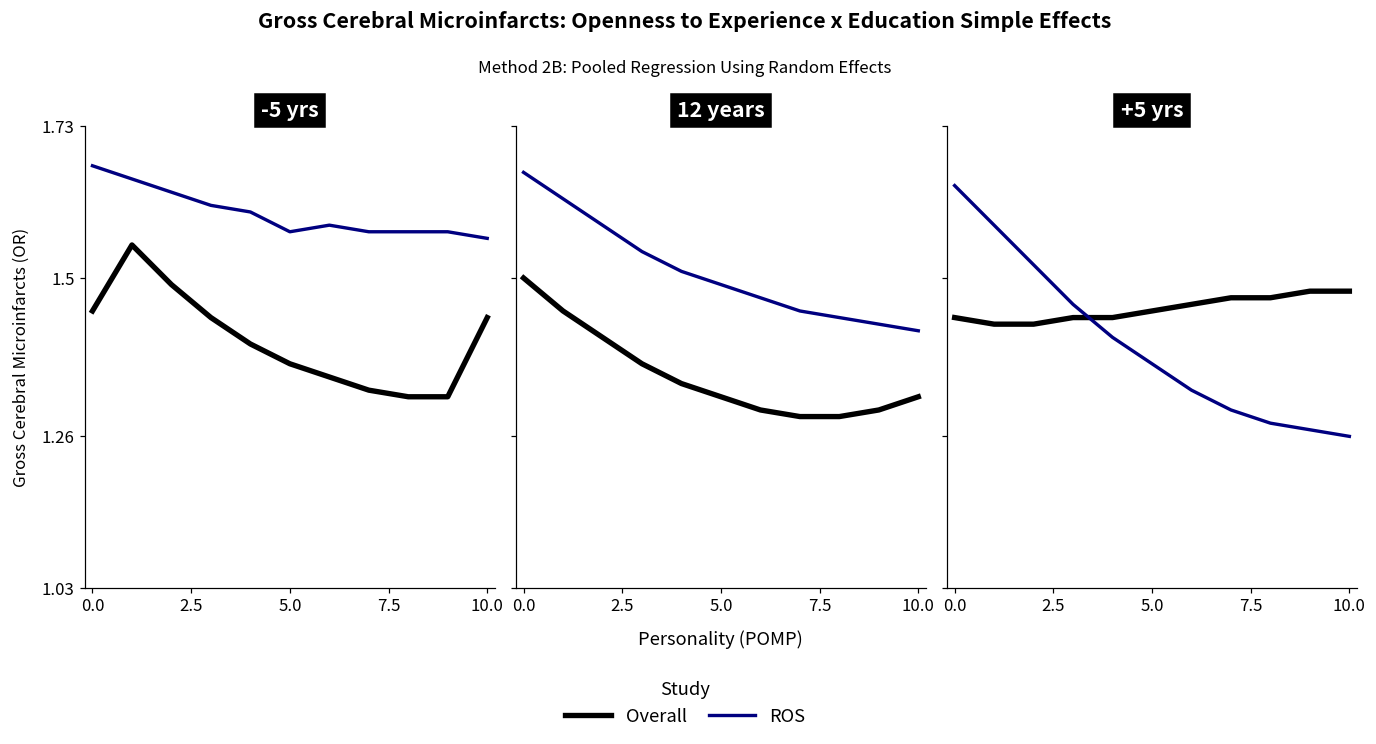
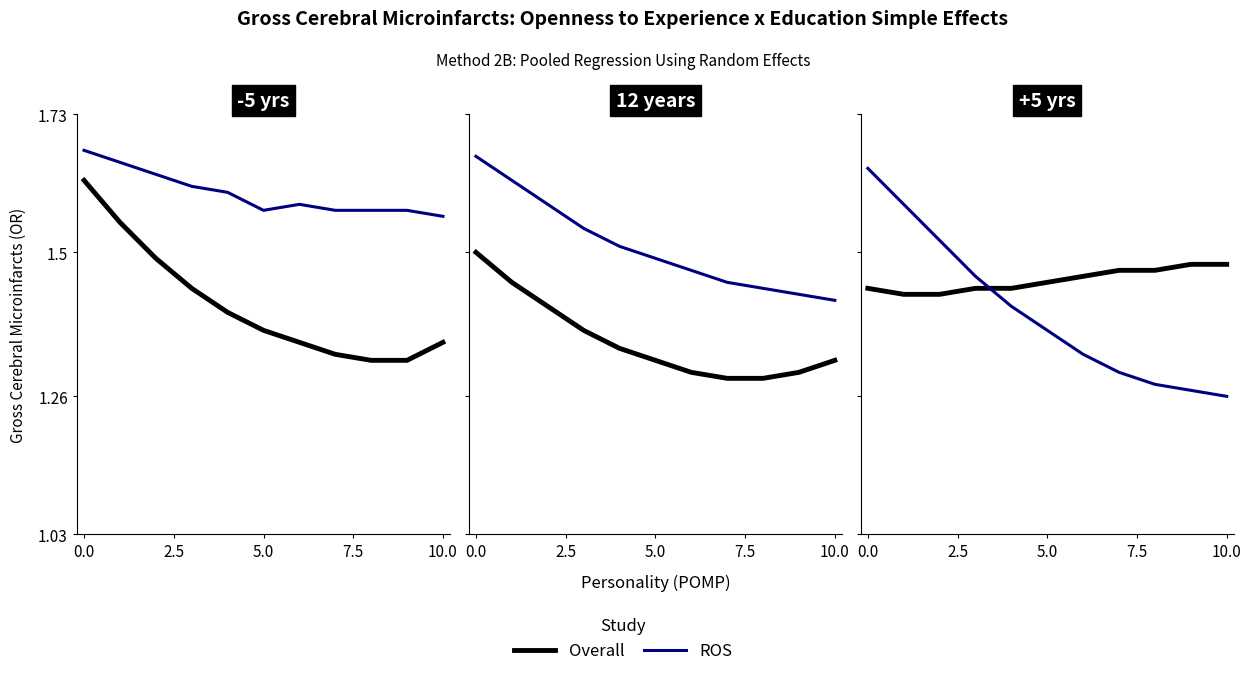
-5 yrs, Overall, 0.0: 1.45 -> 1.62
-5 yrs, Overall, 10.0: 1.44 -> 1.35
